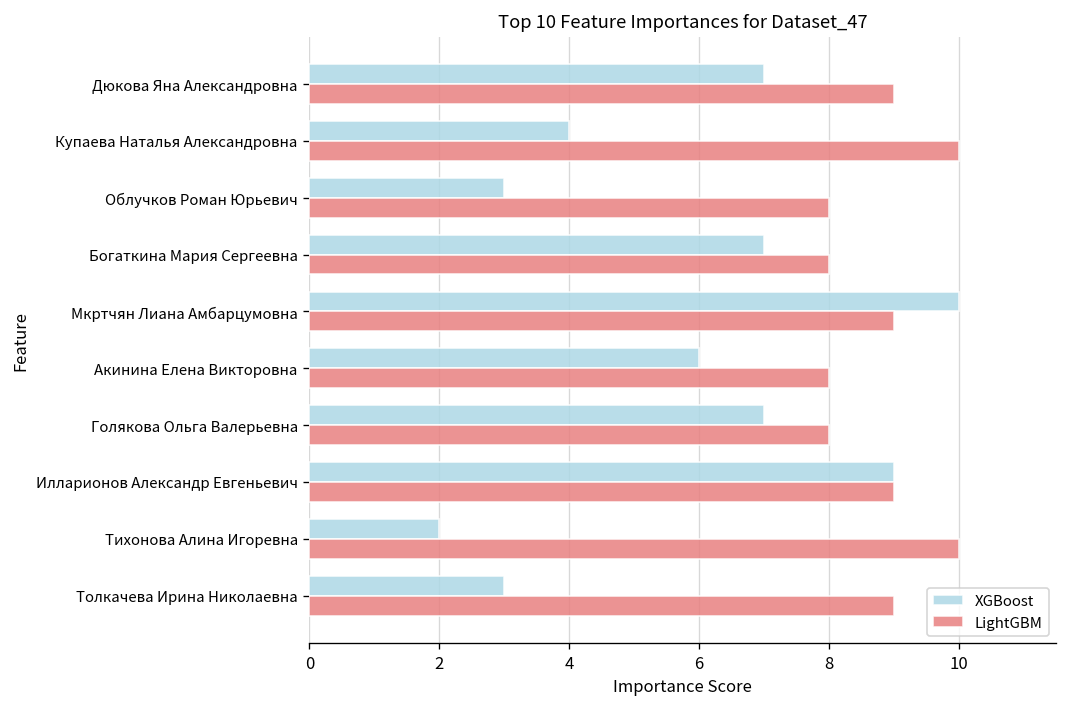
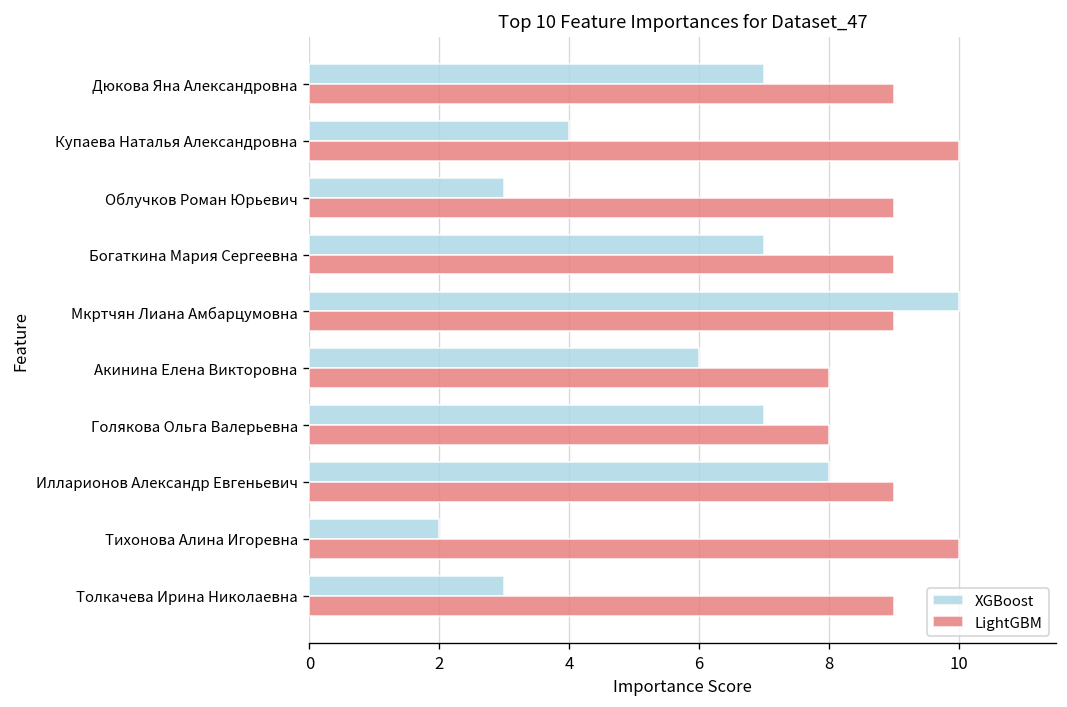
LightGBM, Облучков Роман Юрьевич: 8 -> 9
LightGBM, Богаткина Мария Сергеевна: 8 -> 9
XGBoost, Илларионов Александр Евгеньевич: 9 -> 8
